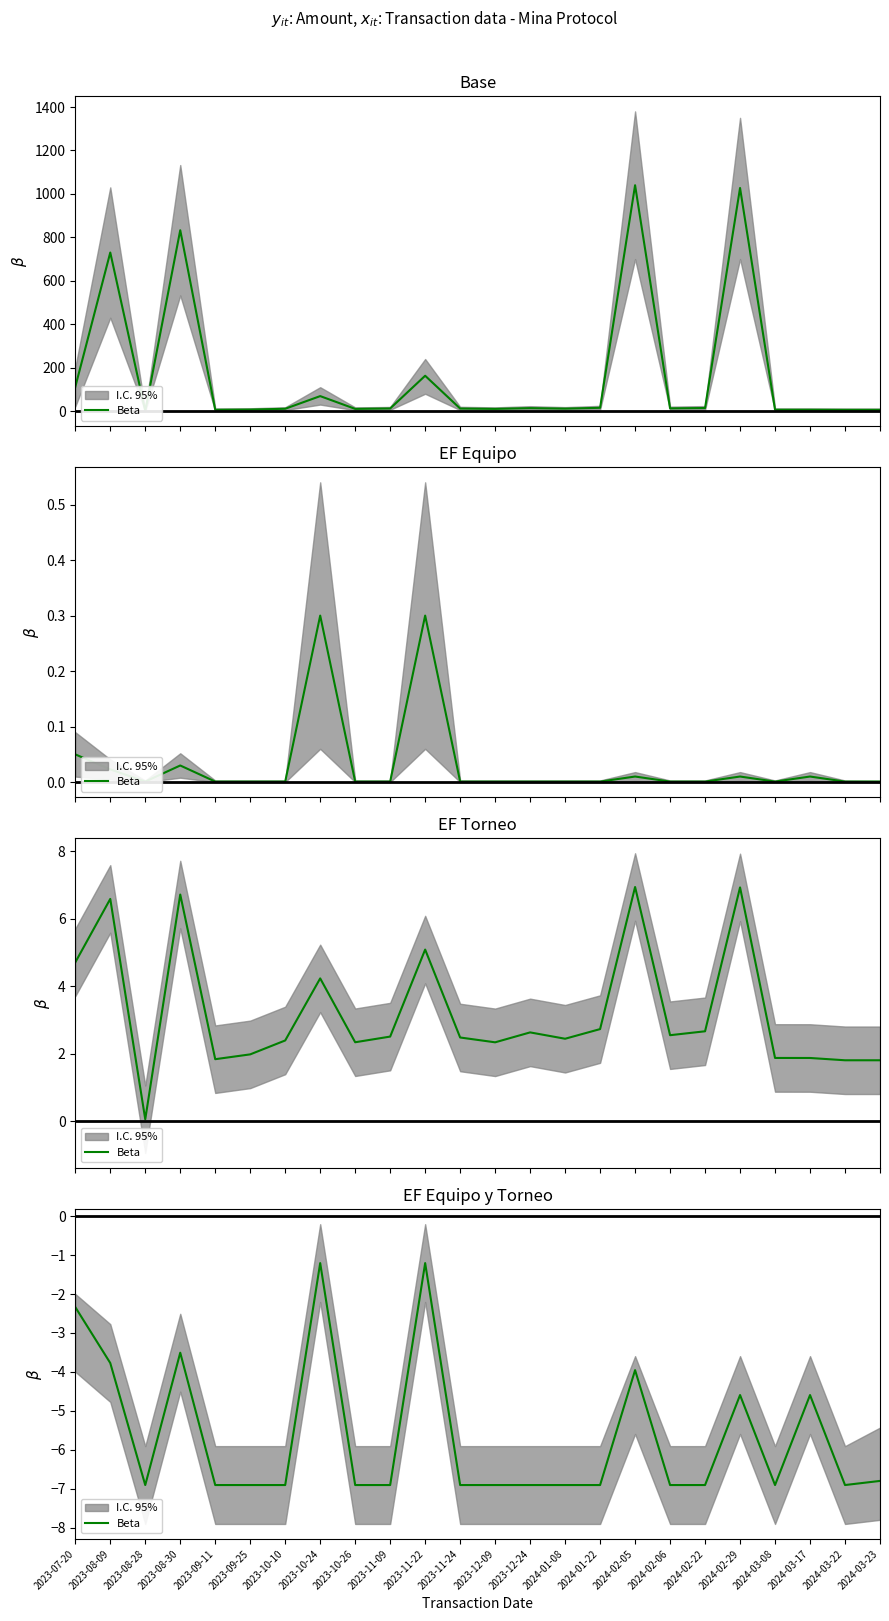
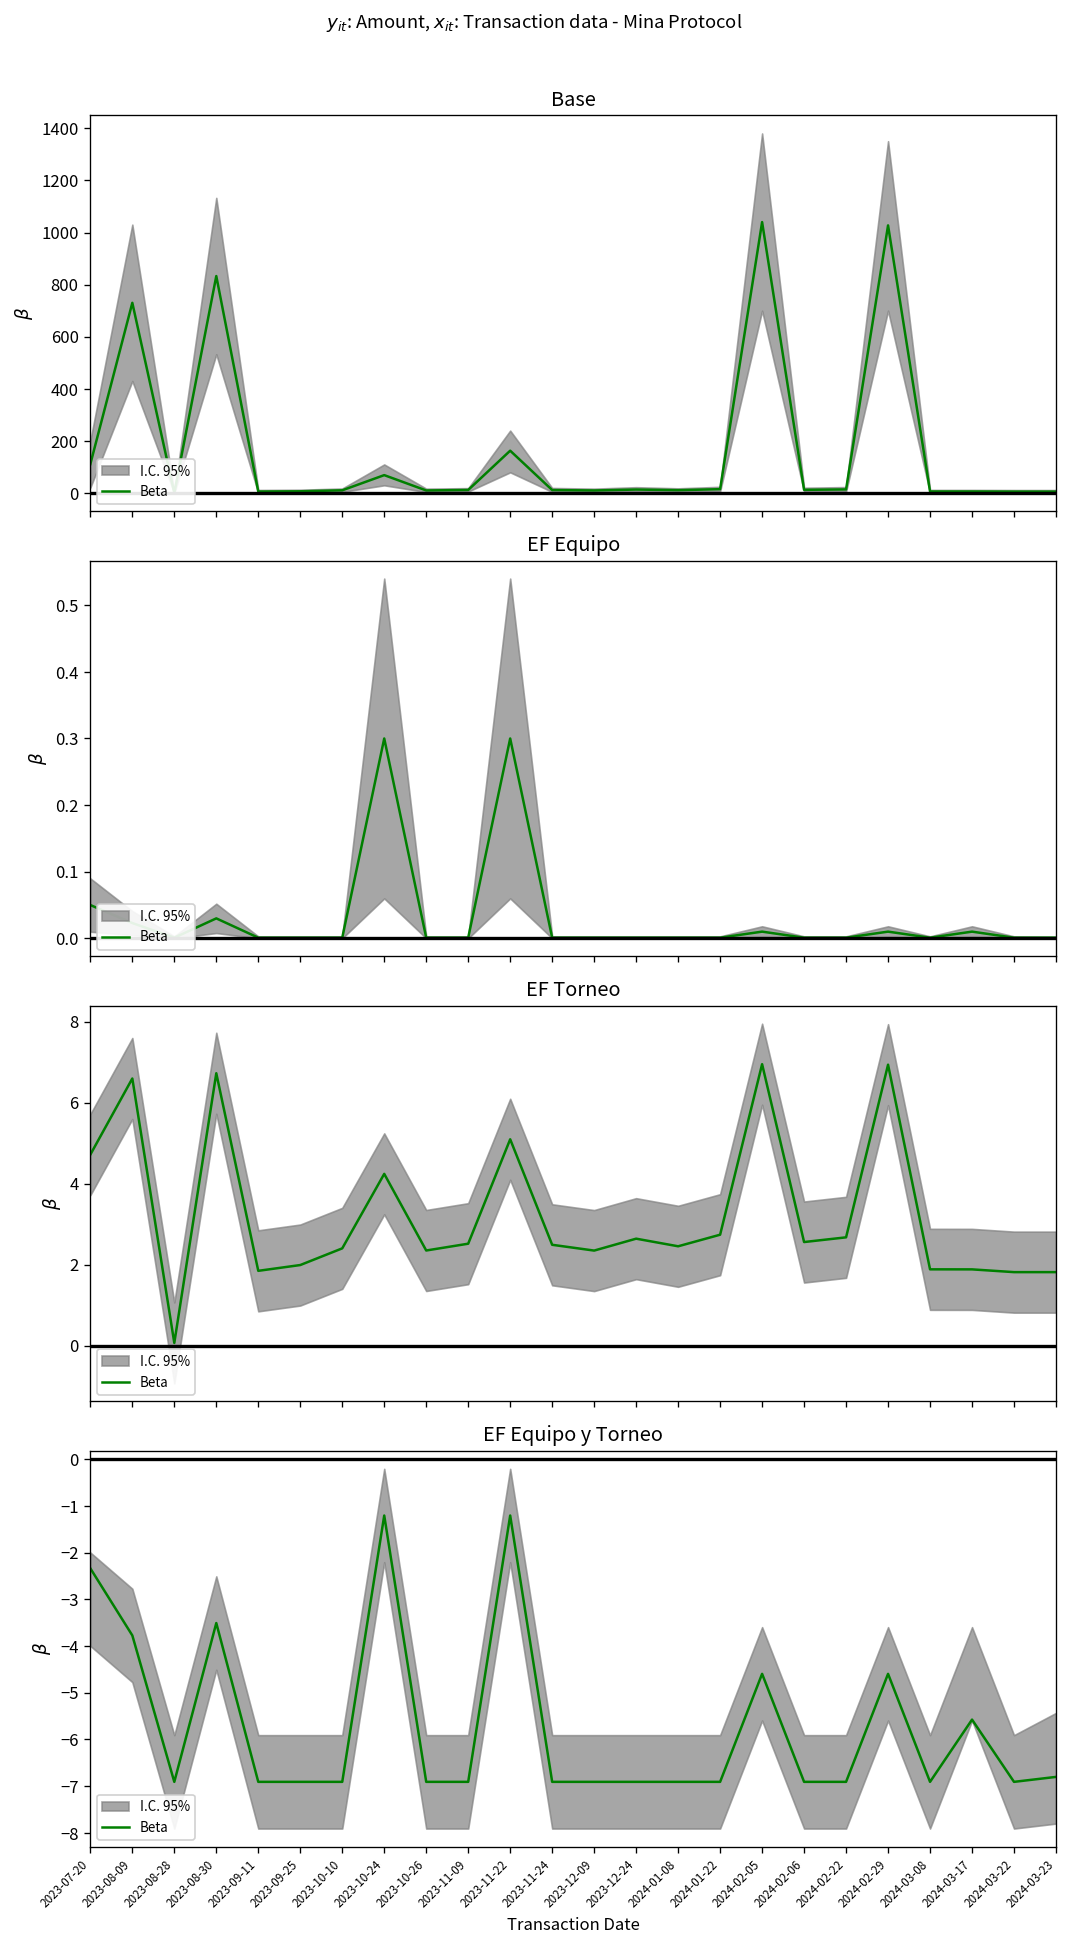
EF Equipo y Torneo, Beta, 2024-02-05: -4.0 -> -4.6
EF Equipo y Torneo, Beta, 2024-03-17: -4.6 -> -5.6
